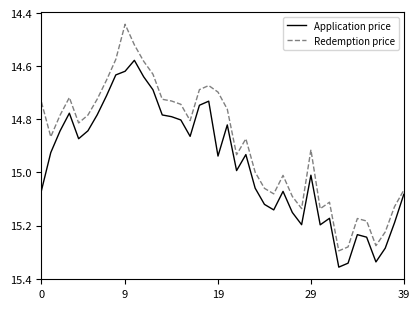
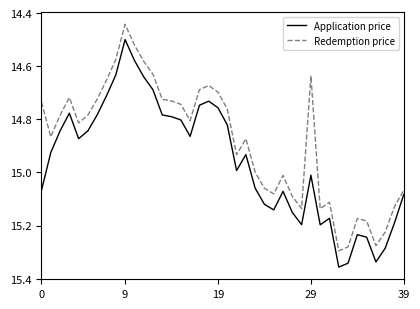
Application price, 9: 14.62 -> 14.50
Application price, 19: 14.94 -> 14.76
Redemption price, 29: 14.91 -> 14.64
